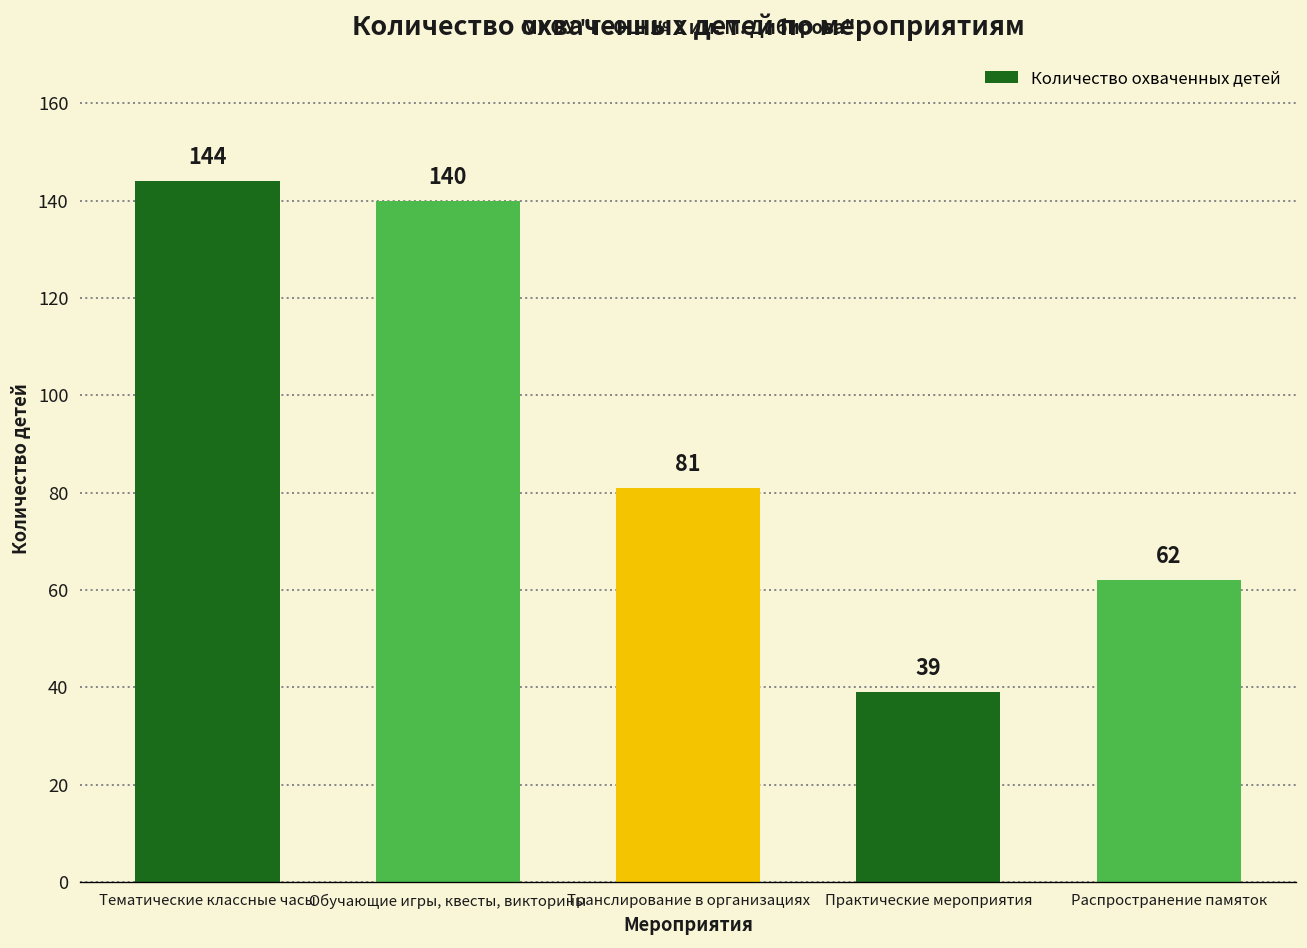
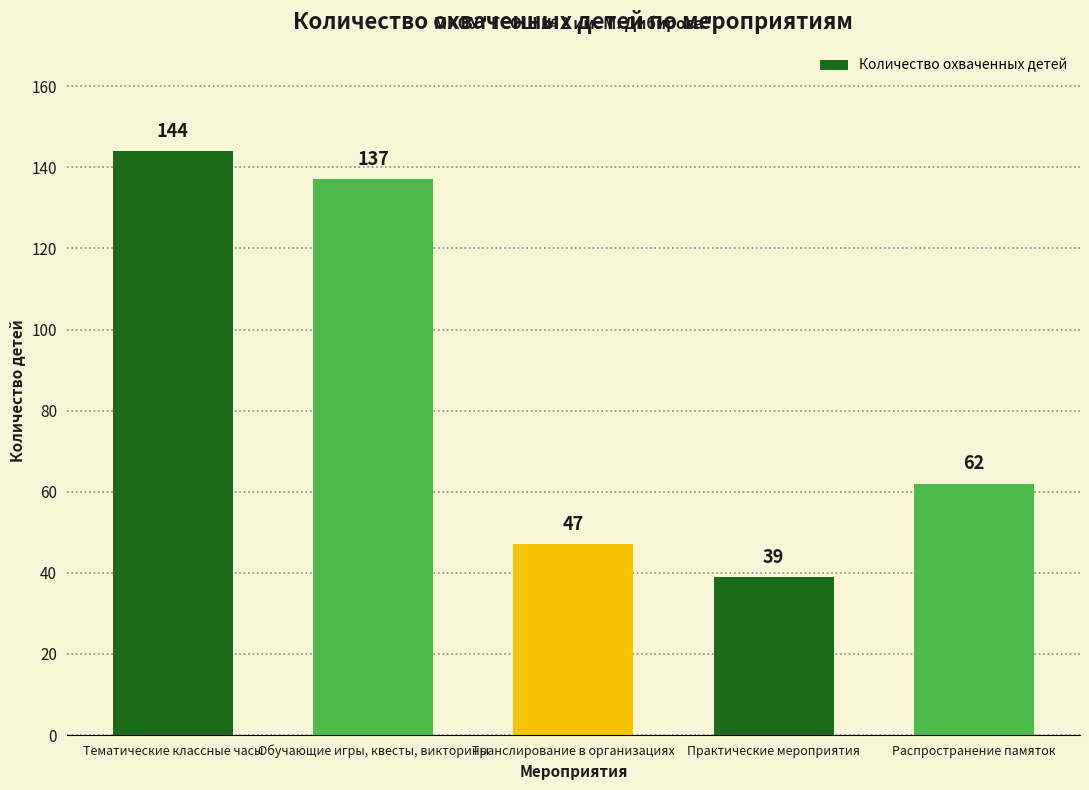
Обучающие игры, квесты, викторины: 140 -> 137
Транслирование в организациях: 81 -> 47
